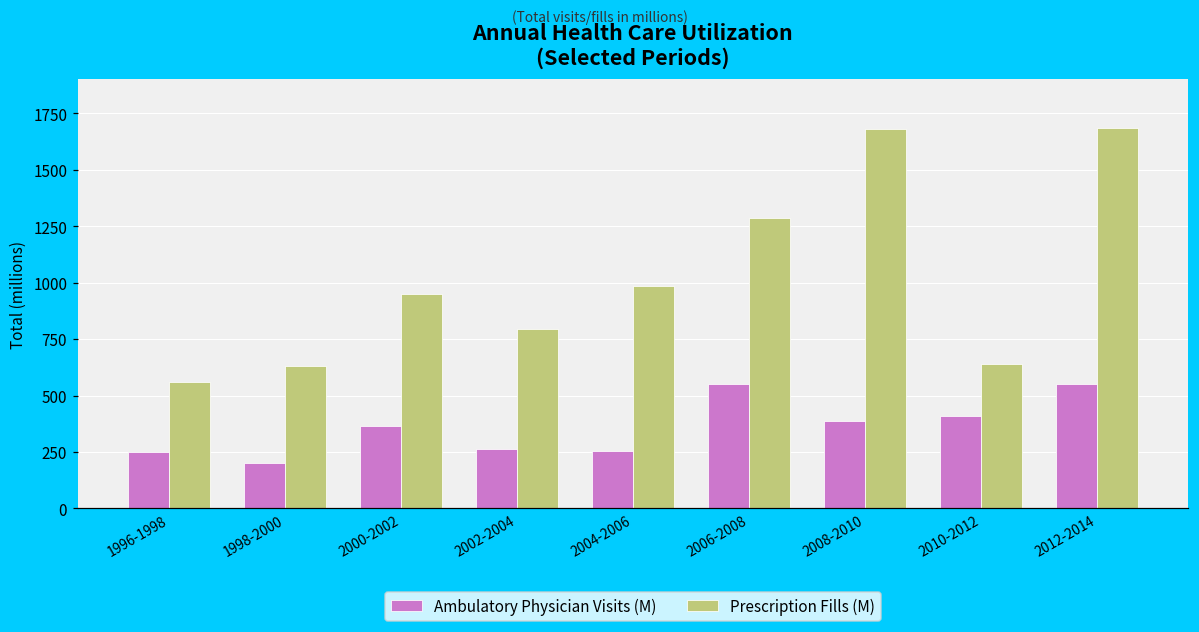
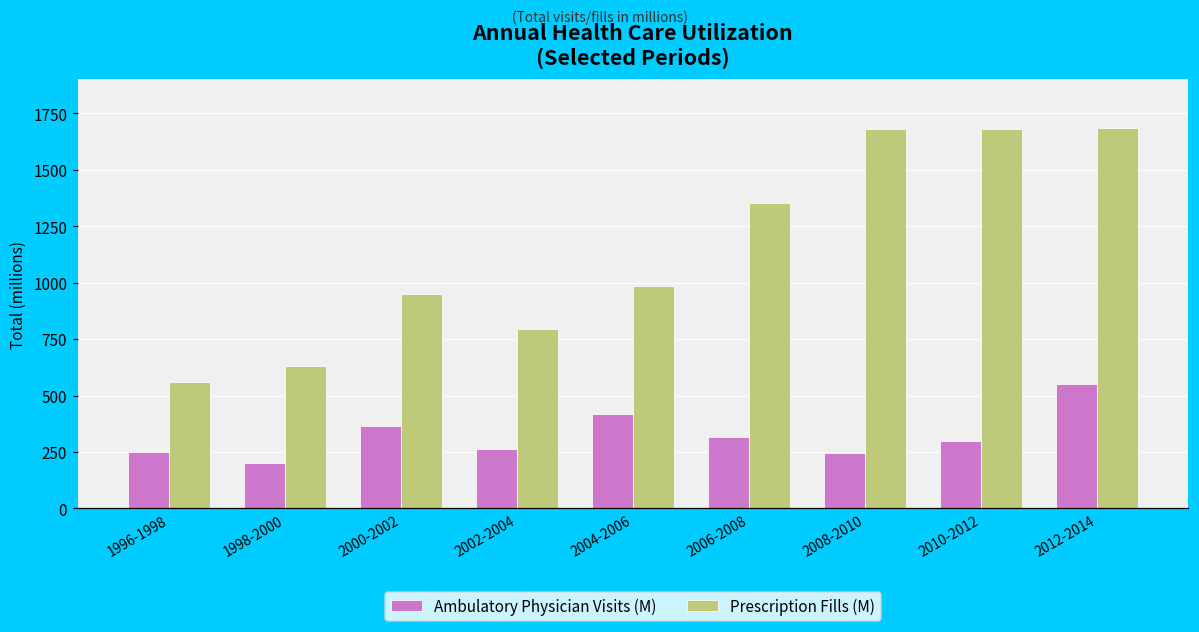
Ambulatory Physician Visits (M), 2004-2006: 250 -> 420
Ambulatory Physician Visits (M), 2006-2008: 550 -> 310
Prescription Fills (M), 2006-2008: 1290 -> 1350
Ambulatory Physician Visits (M), 2008-2010: 390 -> 250
Ambulatory Physician Visits (M), 2010-2012: 410 -> 300
Prescription Fills (M), 2010-2012: 640 -> 1680
